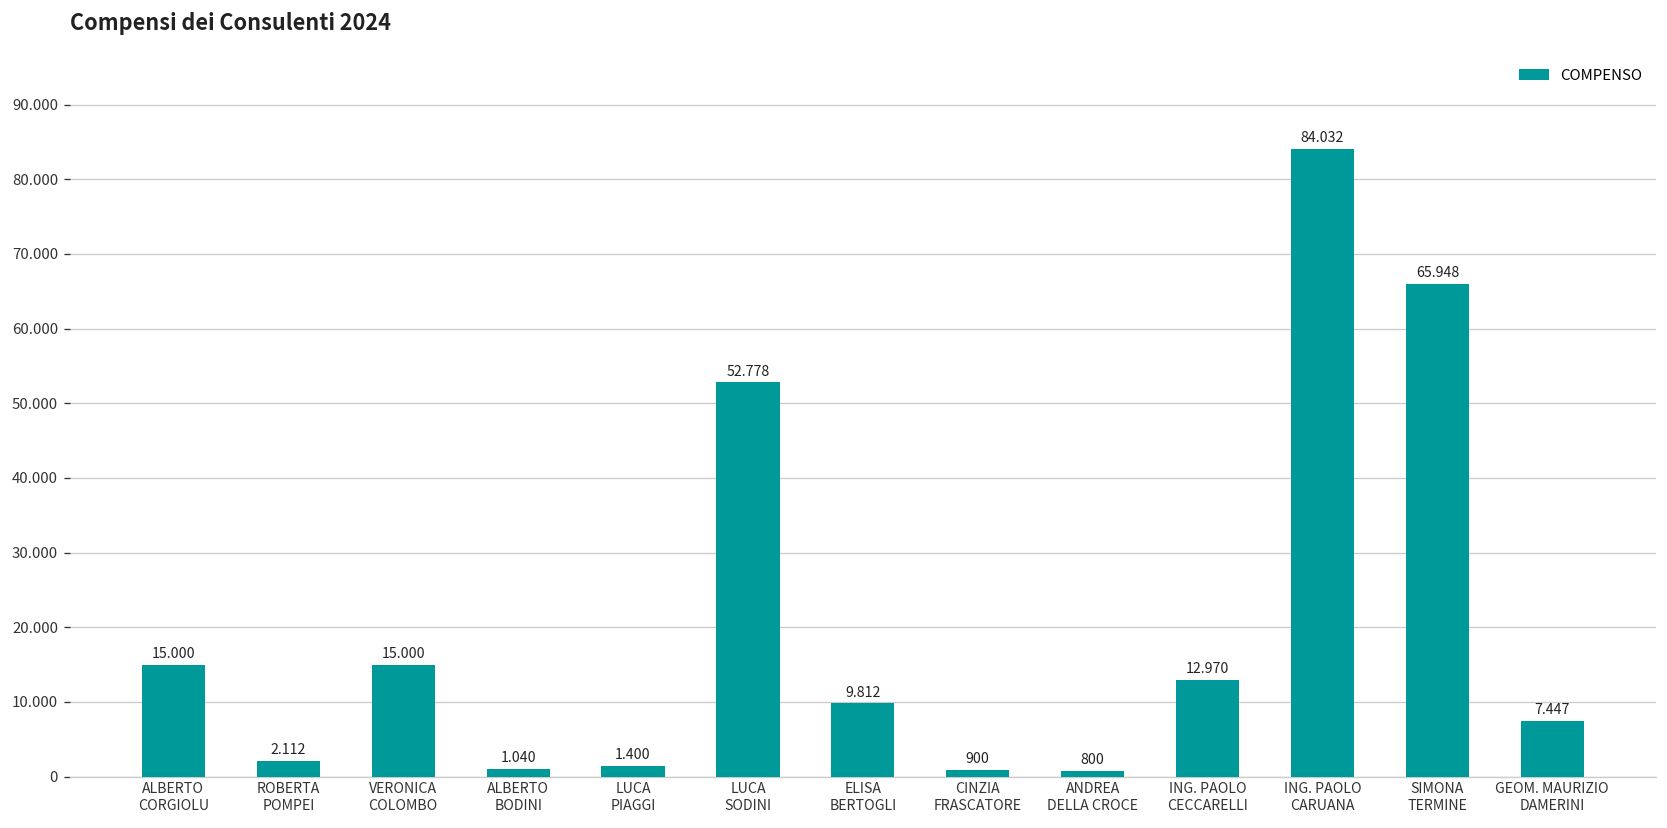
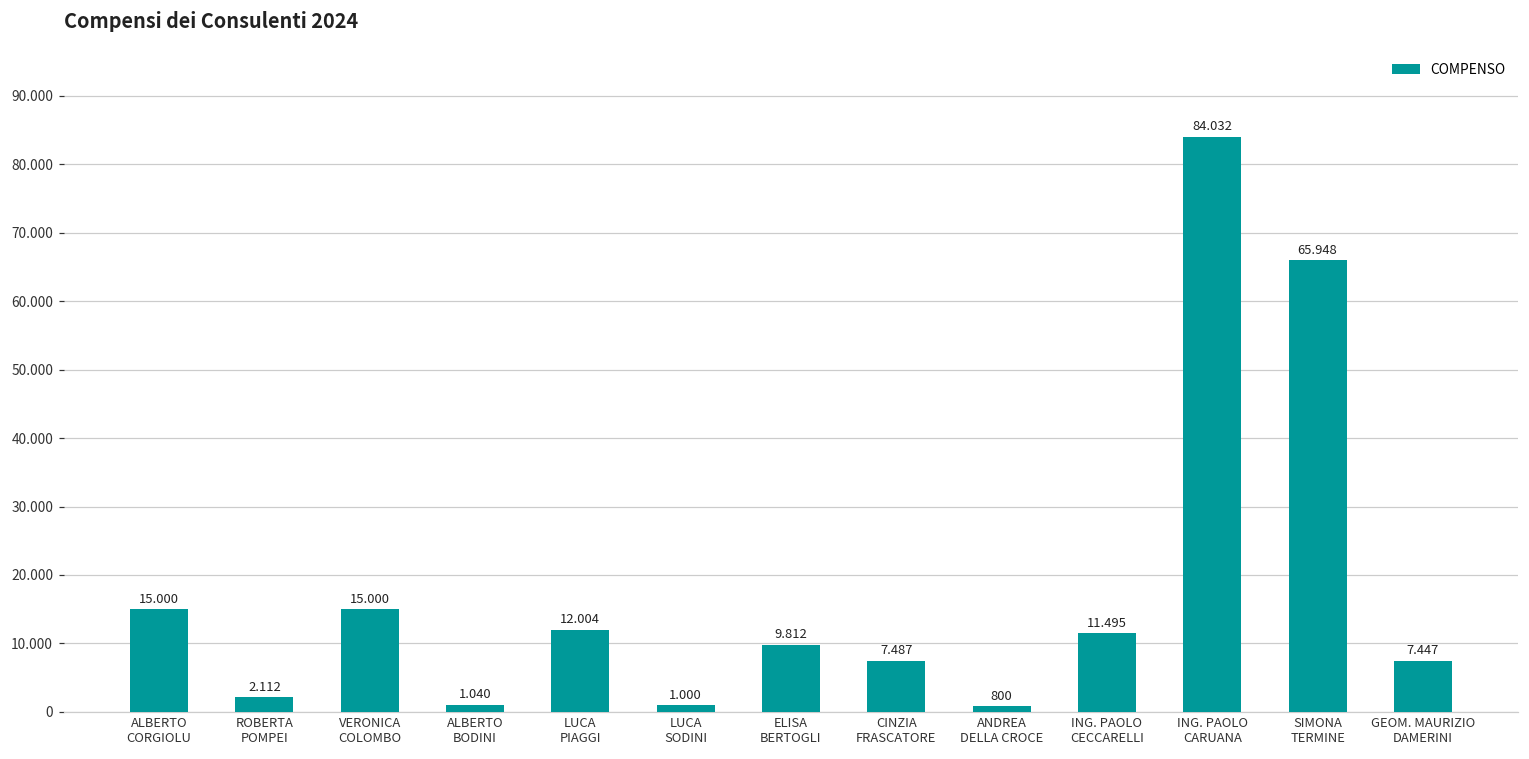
LUCA PIAGGI: 1.400 -> 12.004
LUCA SODINI: 52.778 -> 1.000
CINZIA FRASCATORE: 900 -> 7.487
ING. PAOLO CECCARELLI: 12.970 -> 11.495
